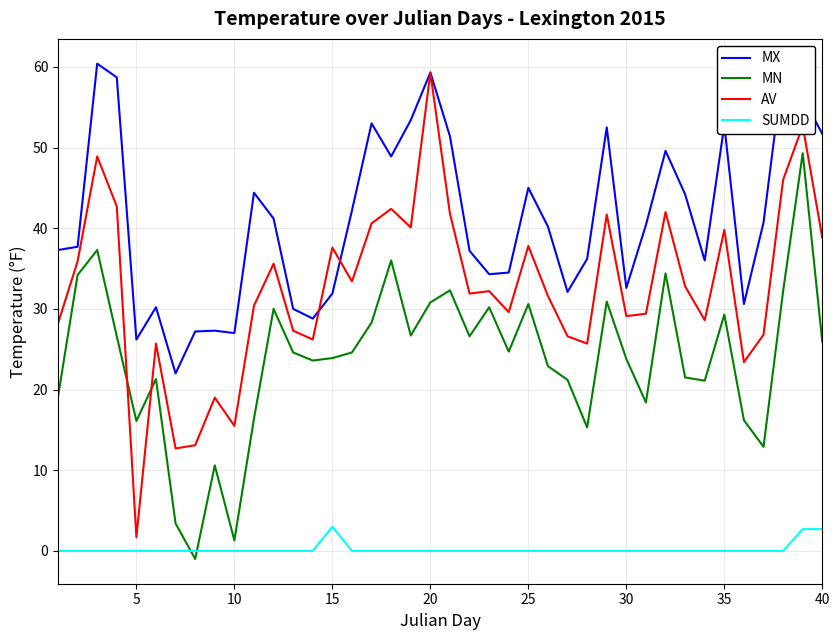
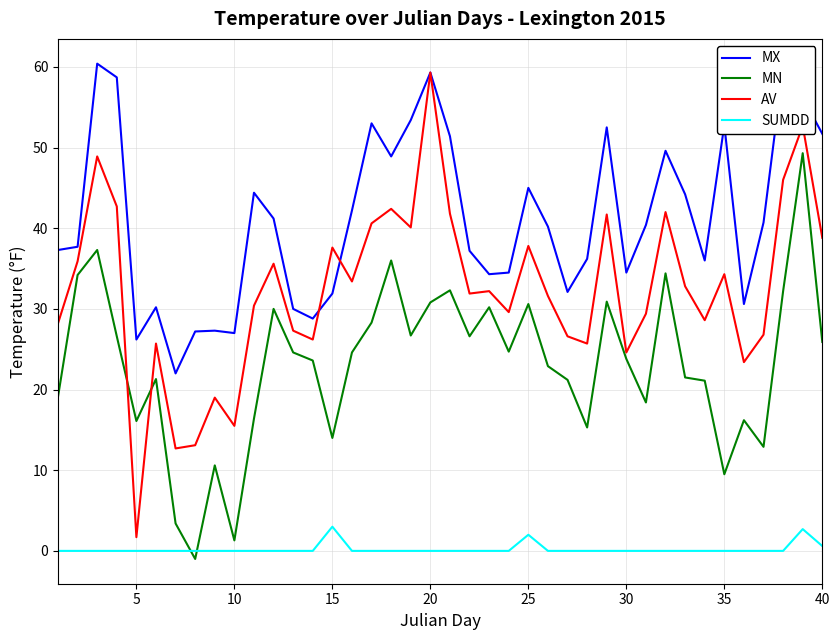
MN, 15: 24 -> 14
SUMDD, 25: 0 -> 2
MX, 30: 33 -> 35
AV, 30: 29 -> 25
MN, 35: 29 -> 10
AV, 35: 40 -> 34
SUMDD, 40: 3 -> 1
